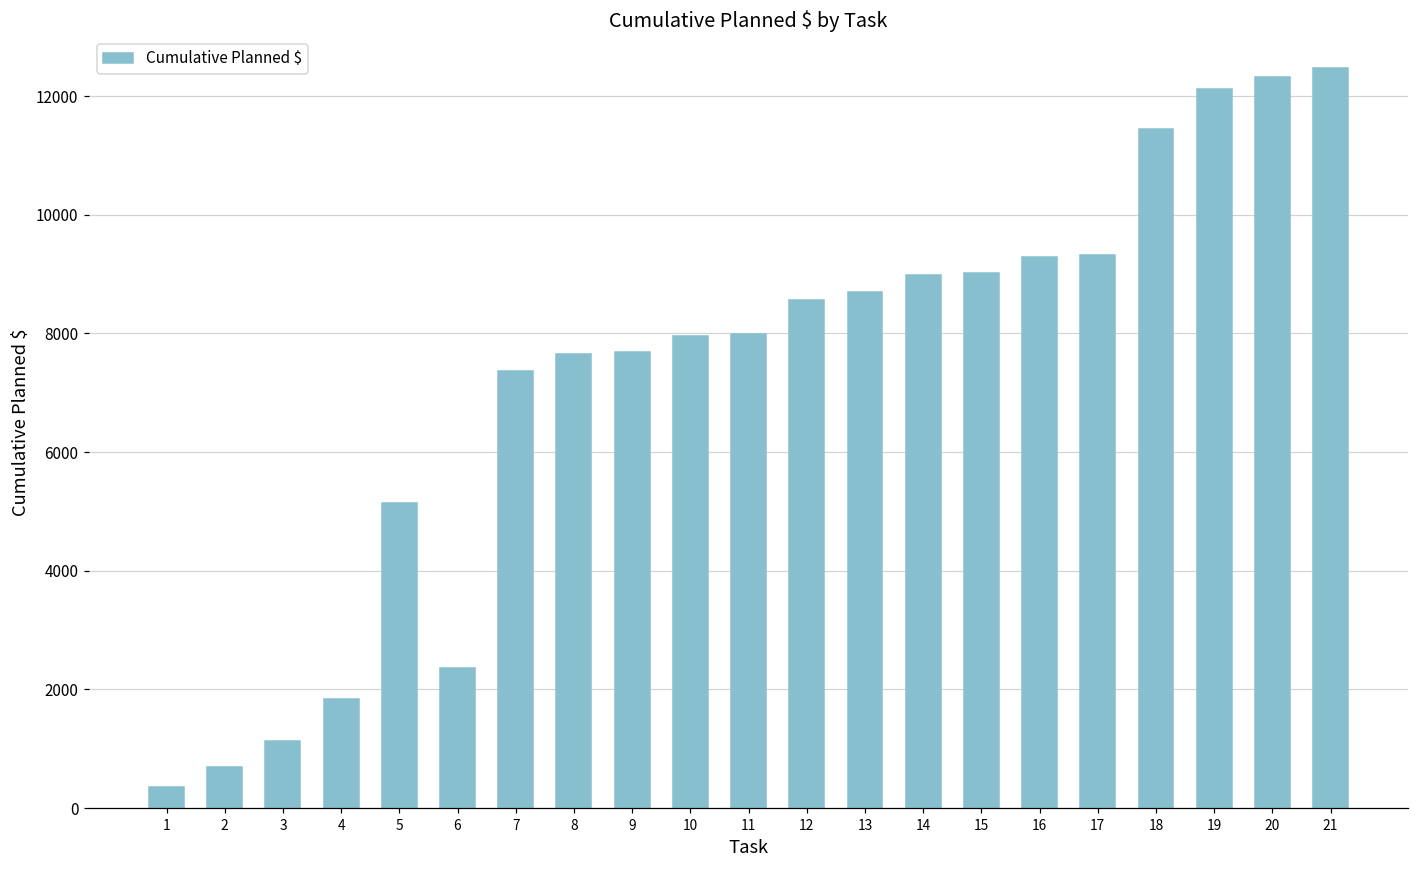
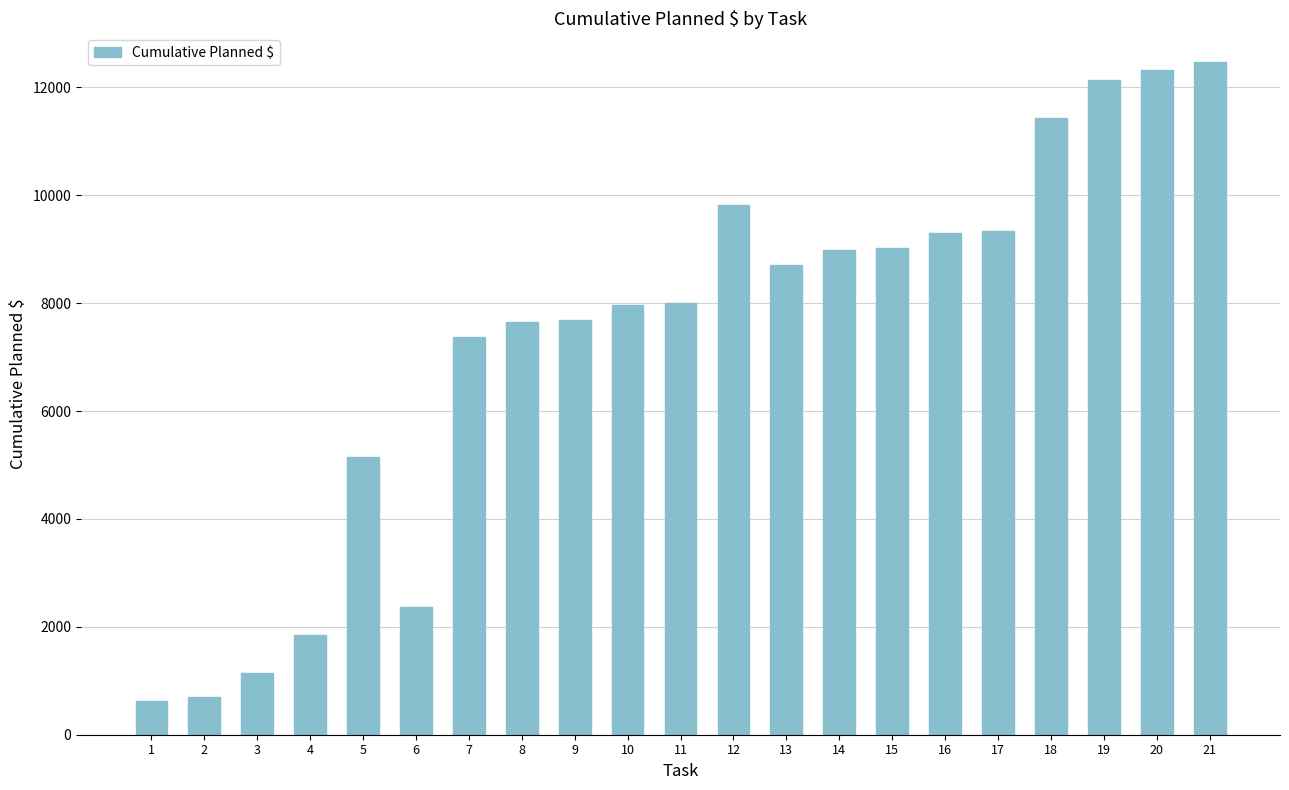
1: 400 -> 600
12: 8600 -> 9800
